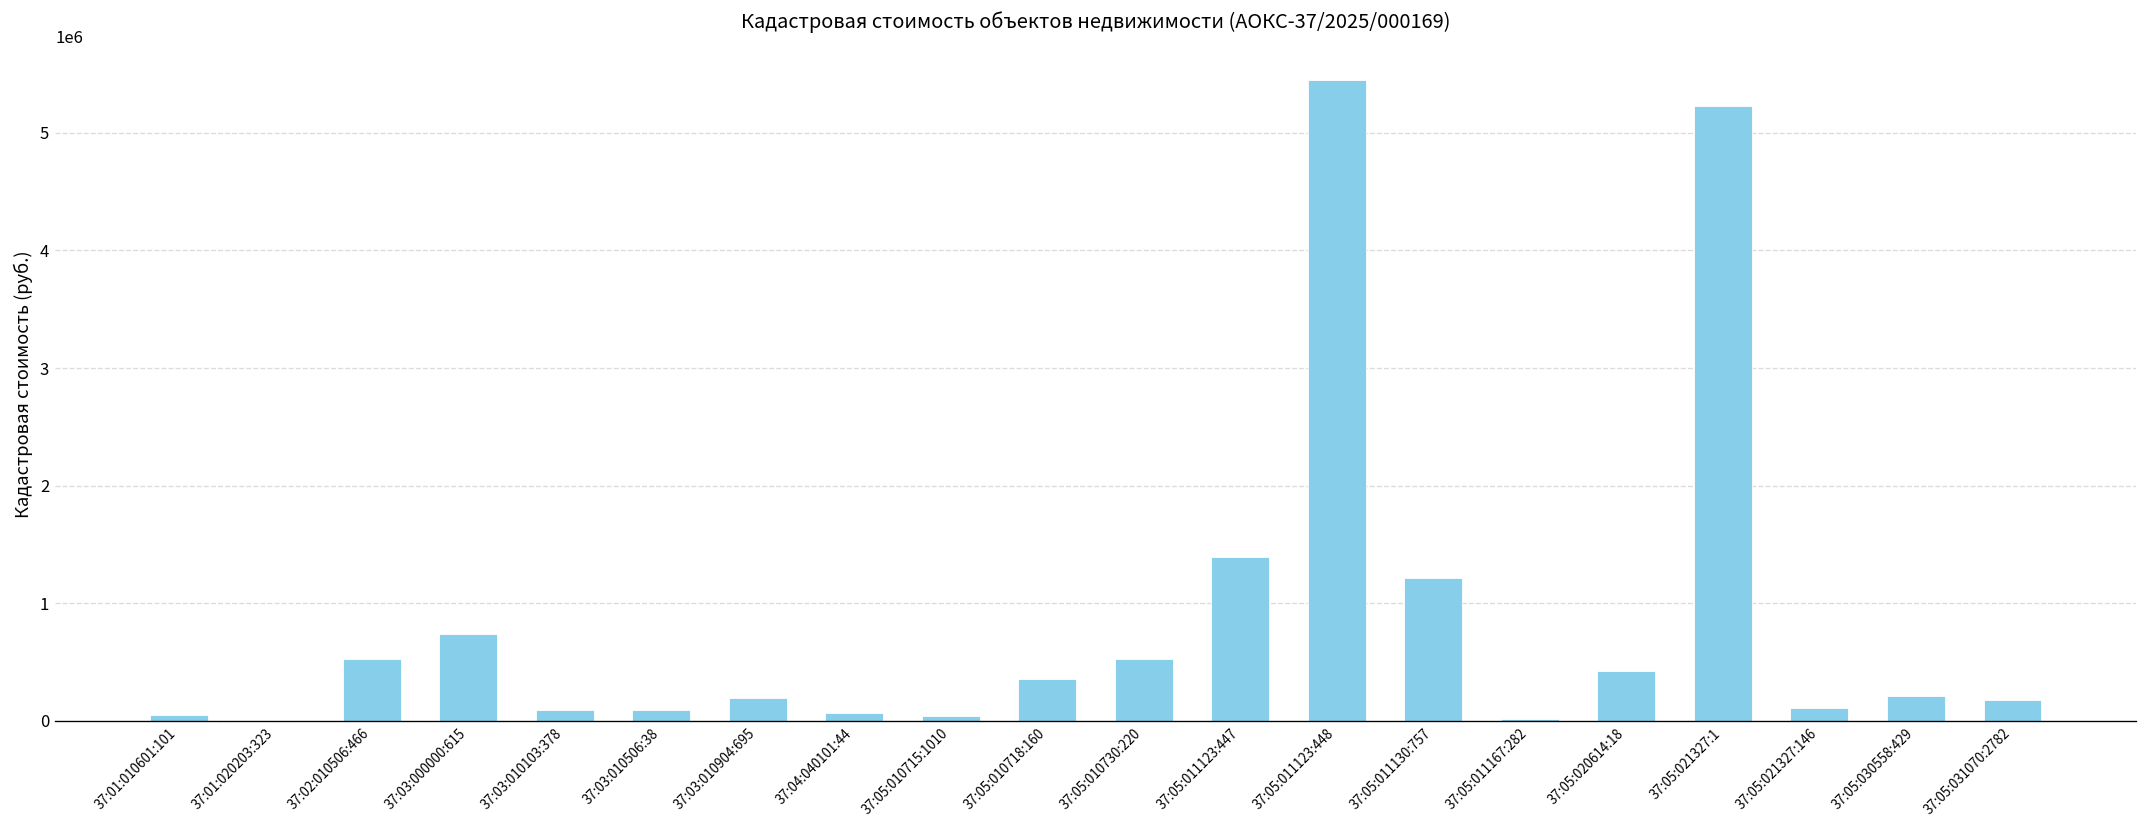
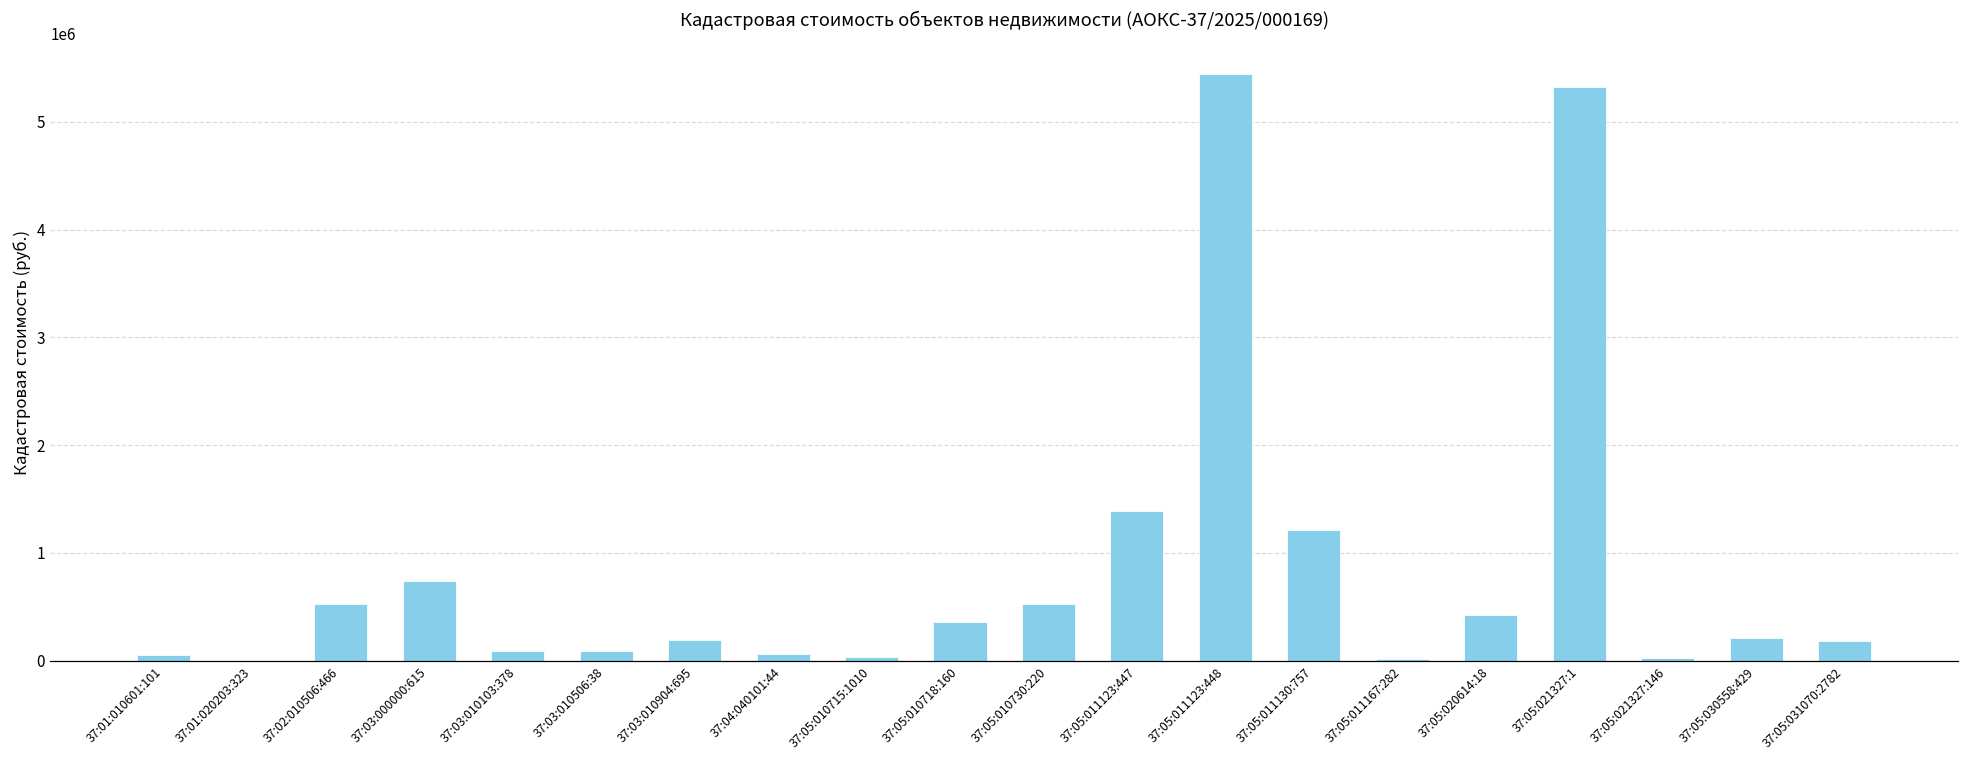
37:05:021327:1: 5200000 -> 5300000
37:05:021327:146: 100000 -> 0
